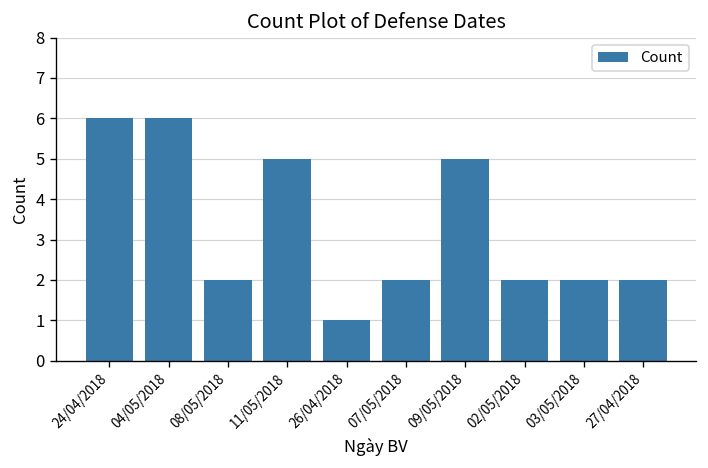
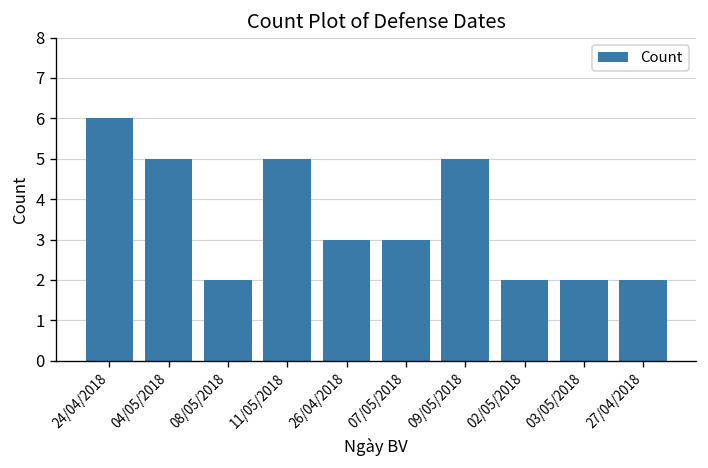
04/05/2018: 6 -> 5
26/04/2018: 1 -> 3
07/05/2018: 2 -> 3
